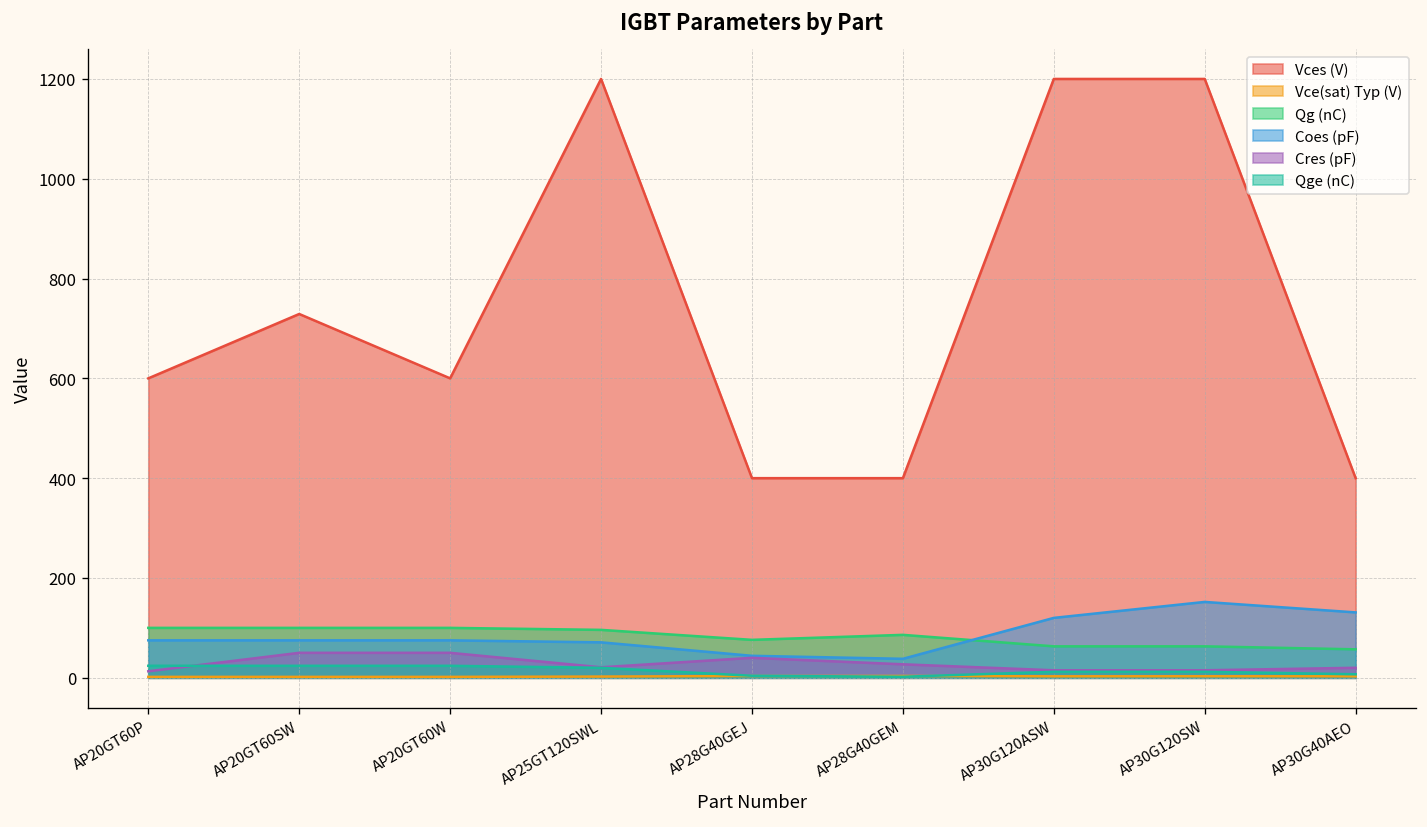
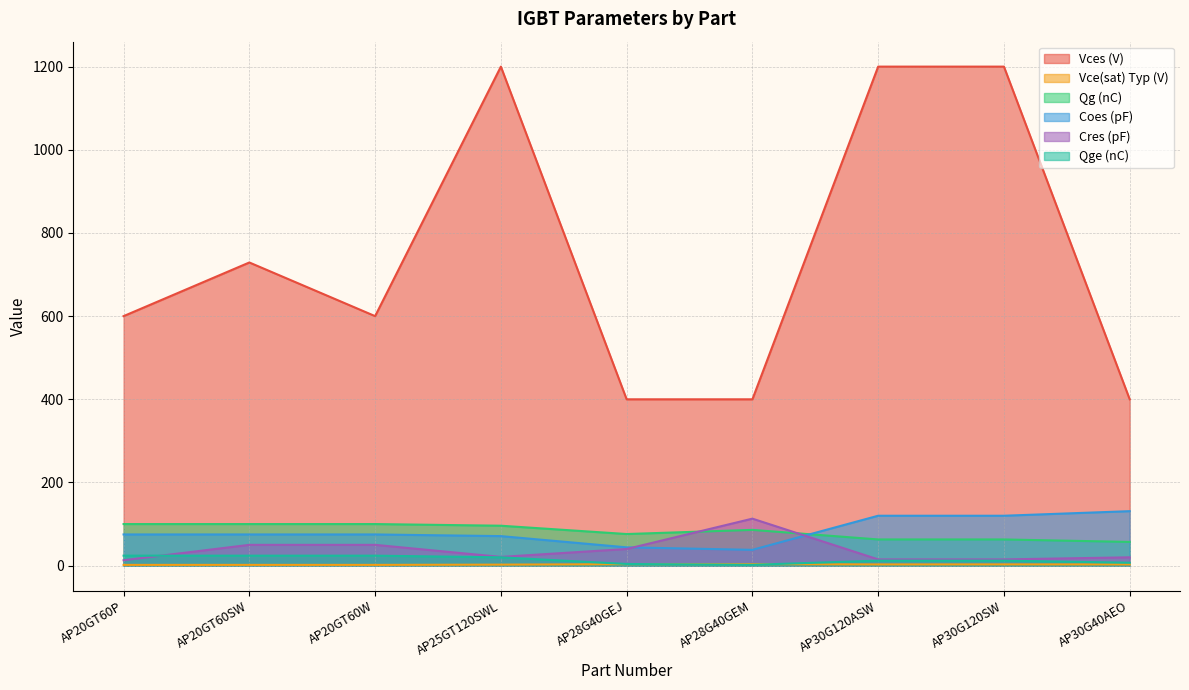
Cres (pF), AP28G40GEM: 30 -> 110
Coes (pF), AP30G120SW: 150 -> 120
